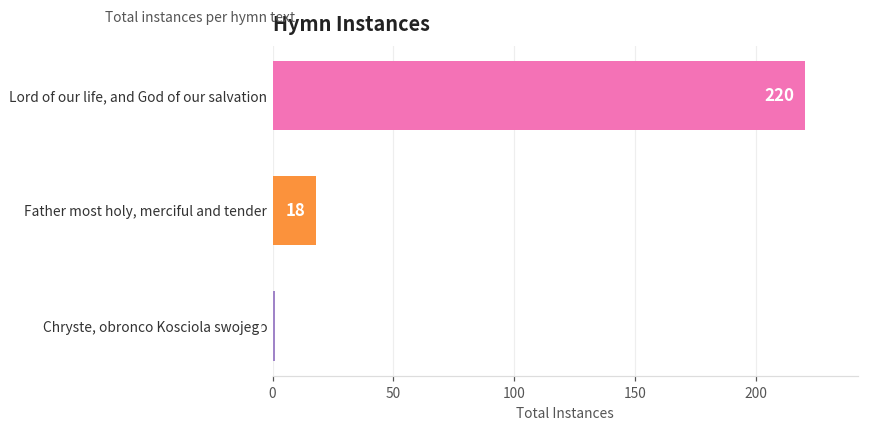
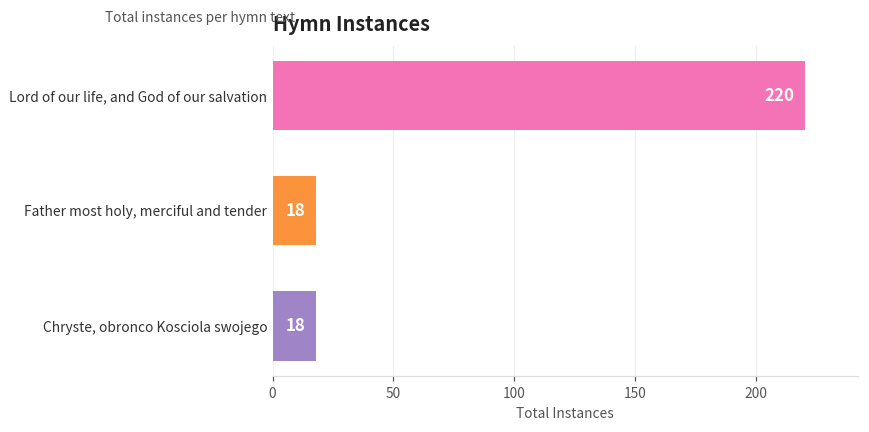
Chryste, obronco Kosciola swojego: 1 -> 18
